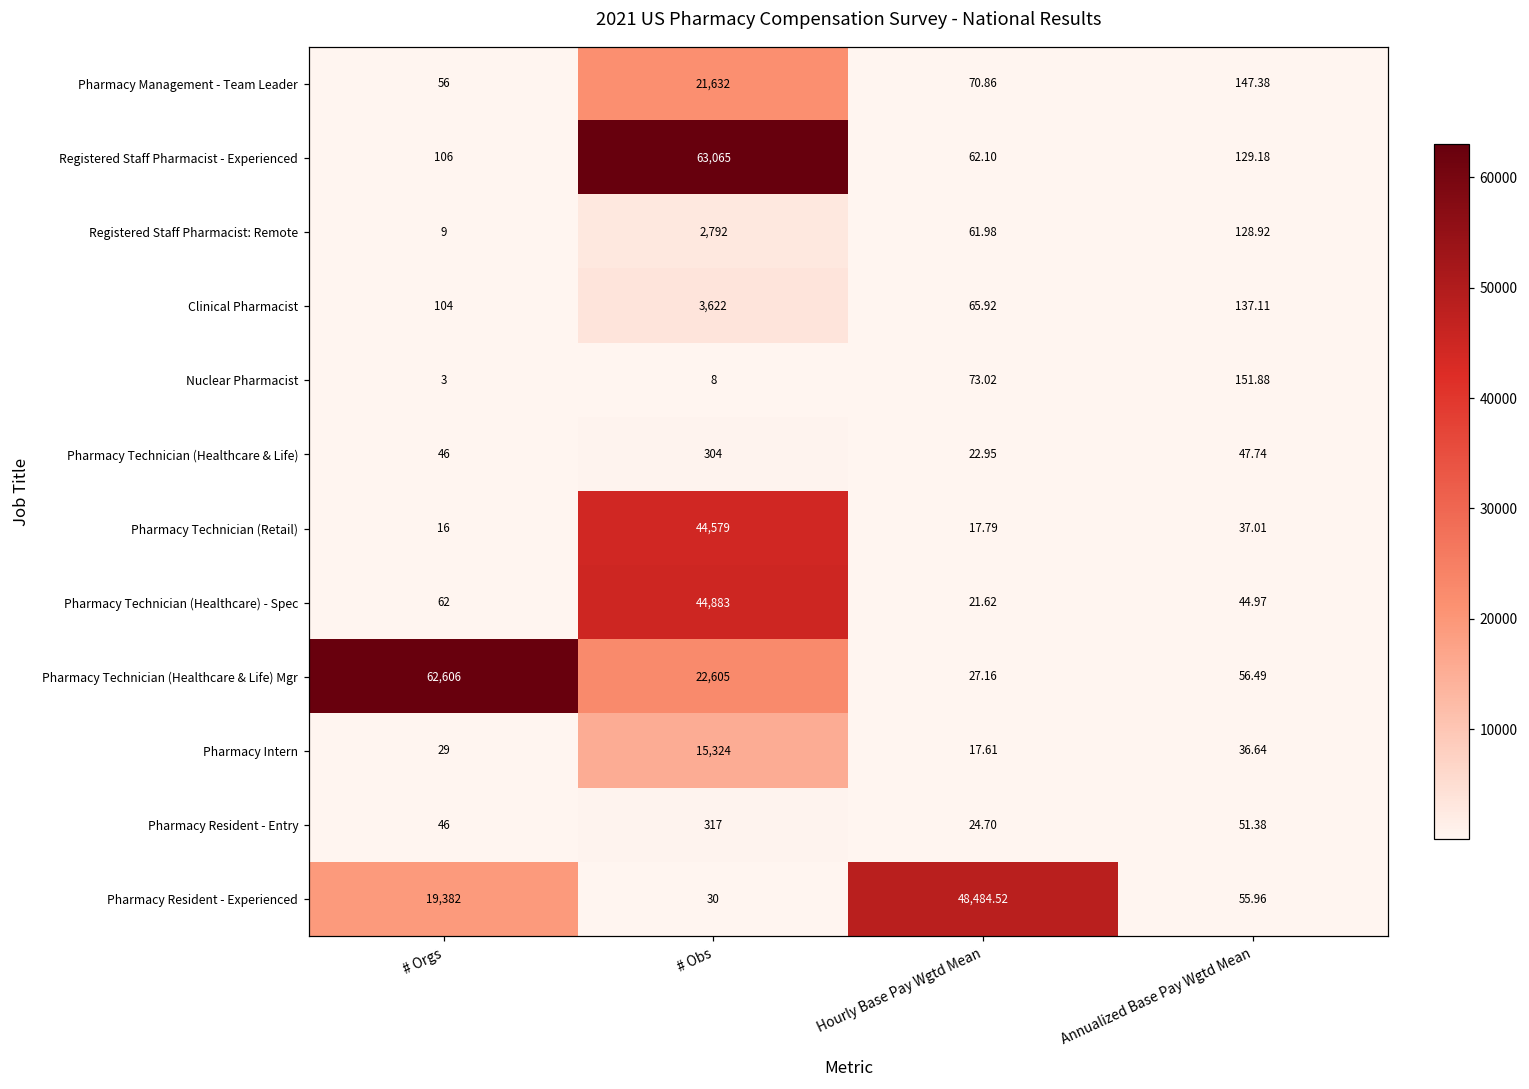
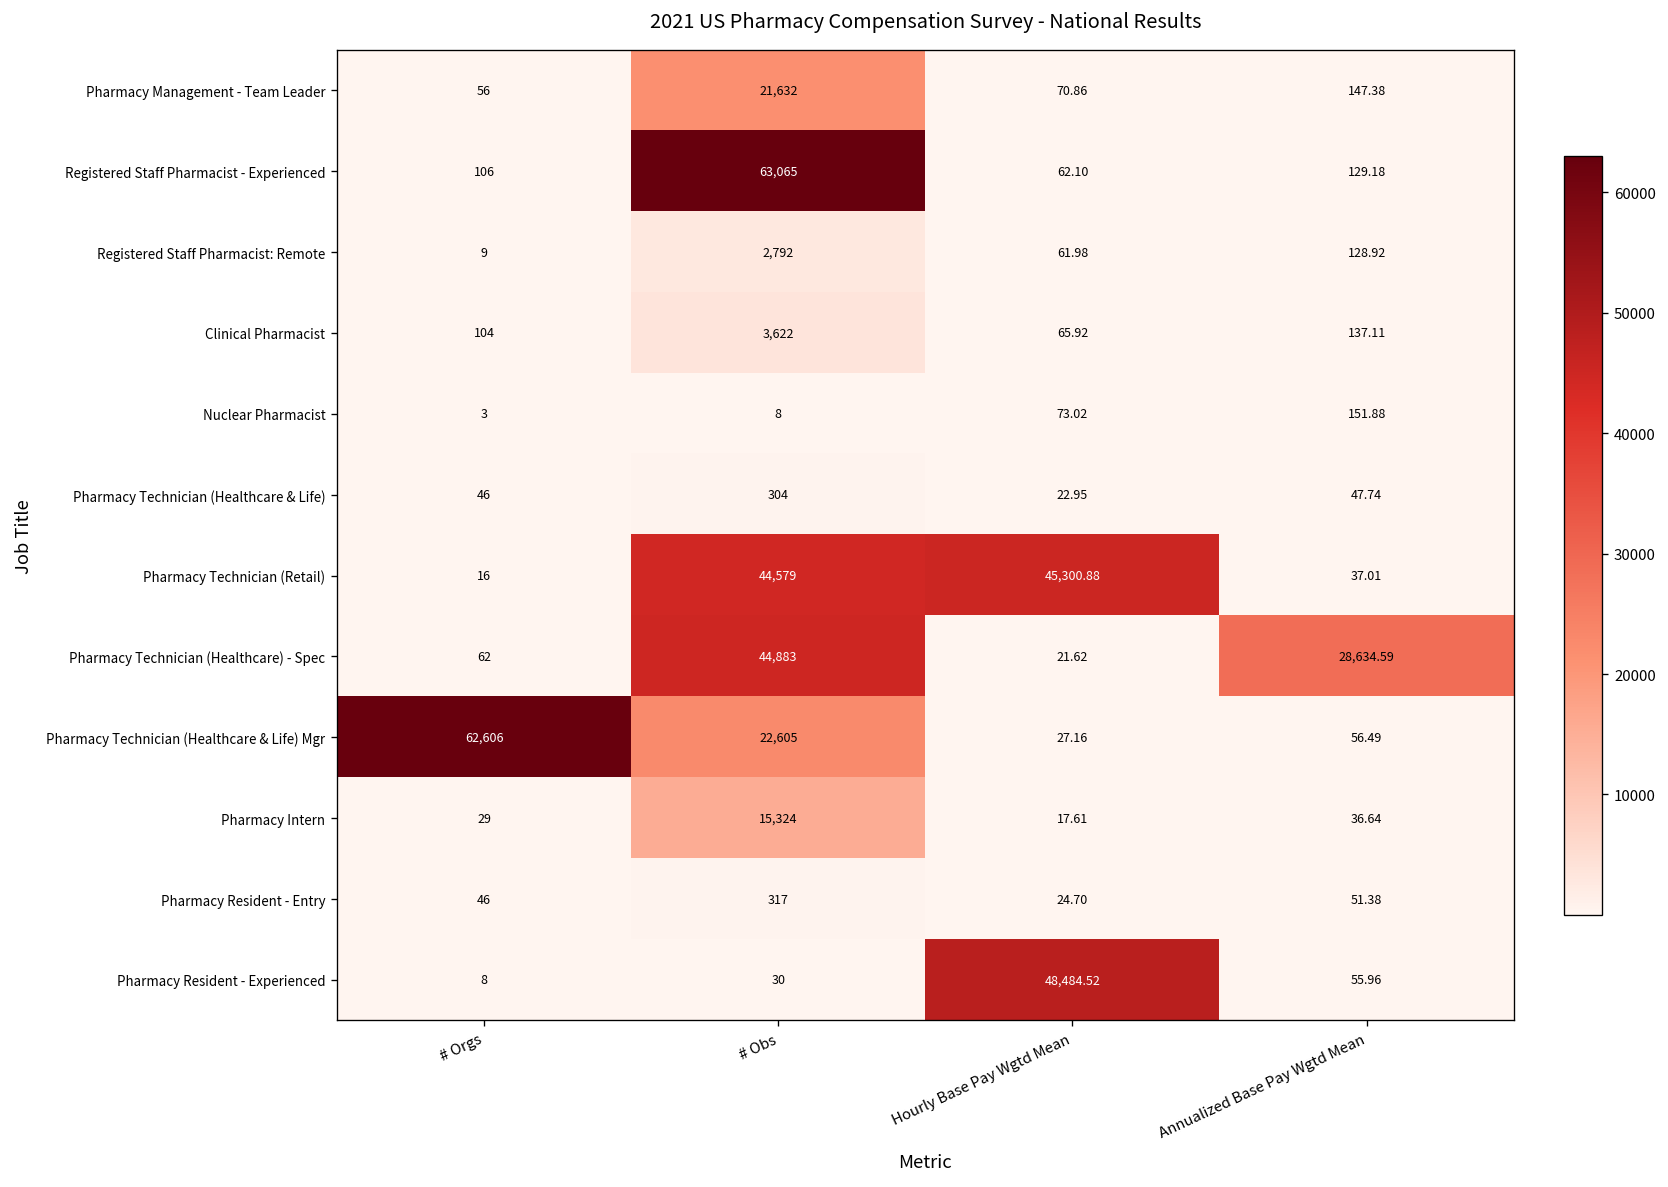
Pharmacy Technician (Retail), Hourly Base Pay Wgtd Mean: 17.79 -> 45,300.88
Pharmacy Technician (Healthcare) - Spec, Annualized Base Pay Wgtd Mean: 44.97 -> 28,634.59
Pharmacy Resident - Experienced, # Orgs: 19,382 -> 8
